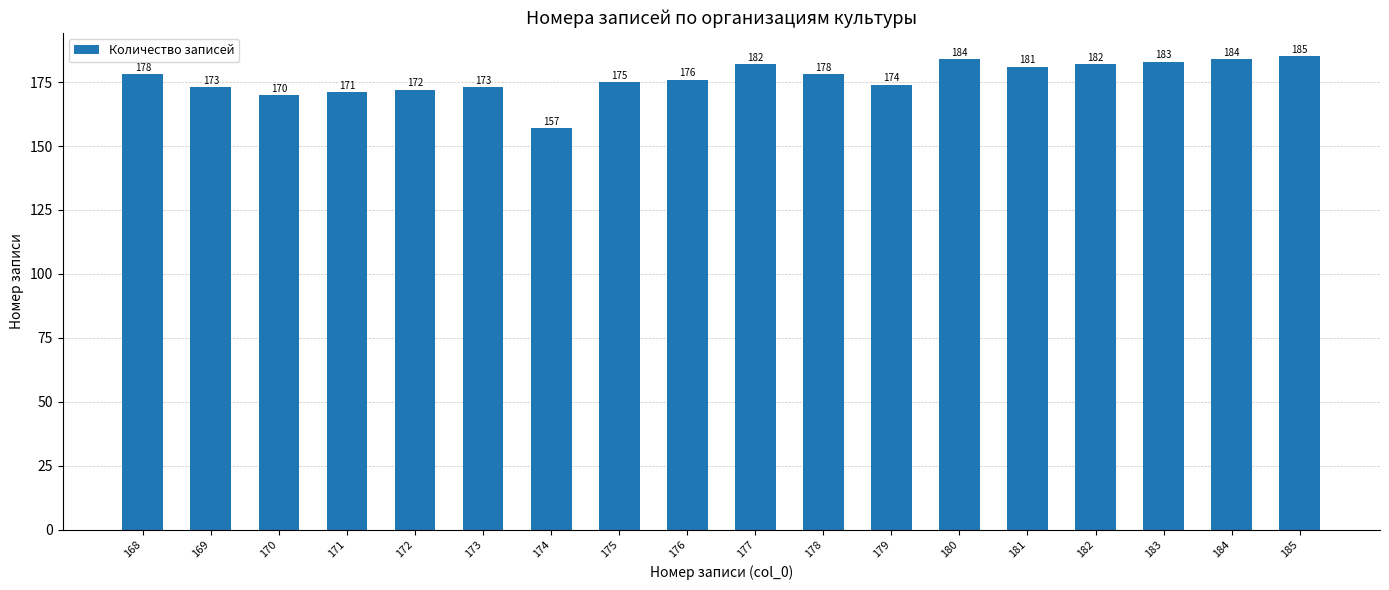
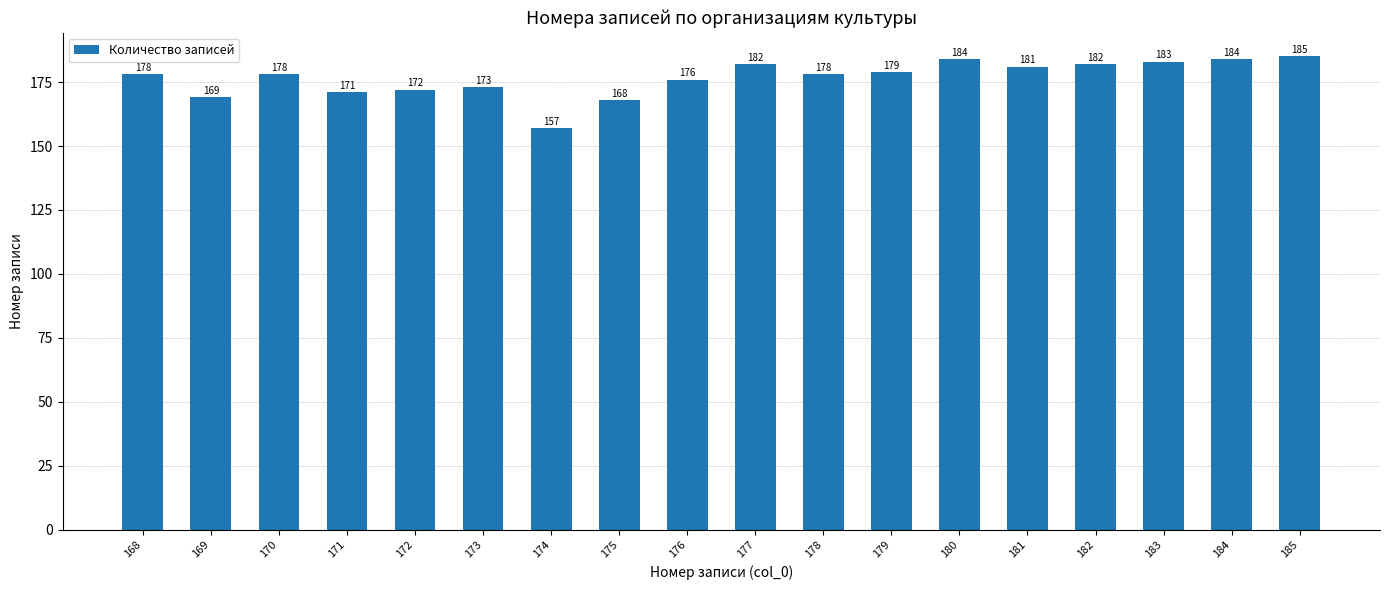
169: 173 -> 169
170: 170 -> 178
175: 175 -> 168
179: 174 -> 179
